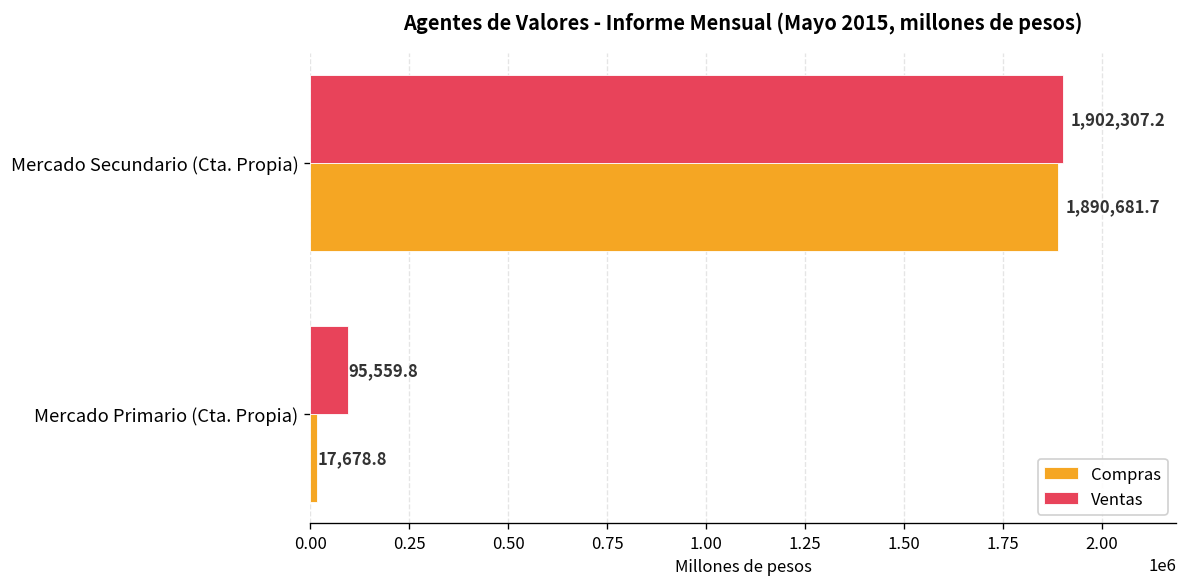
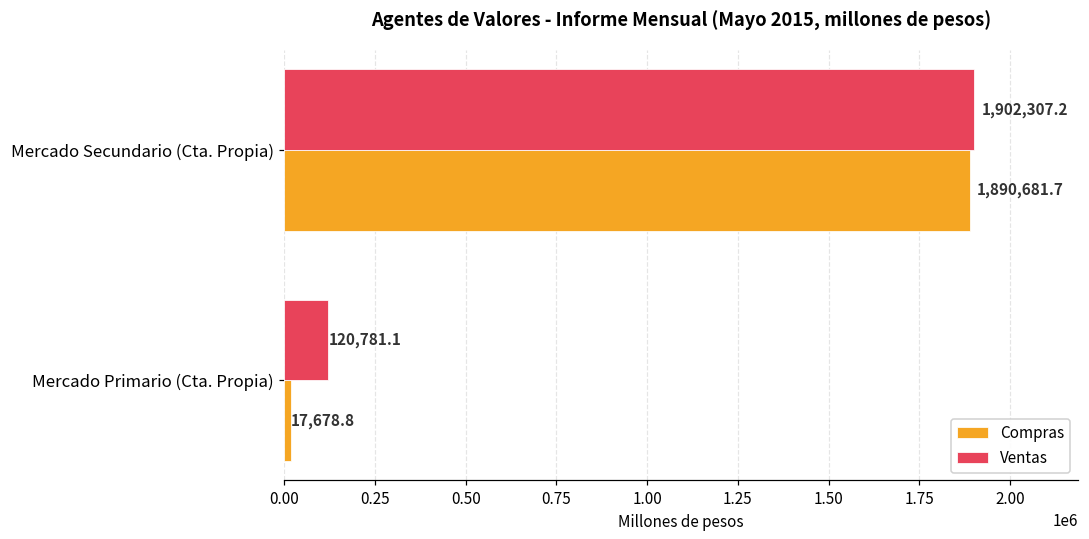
Ventas, Mercado Primario (Cta. Propia): 95,559.8 -> 120,781.1
